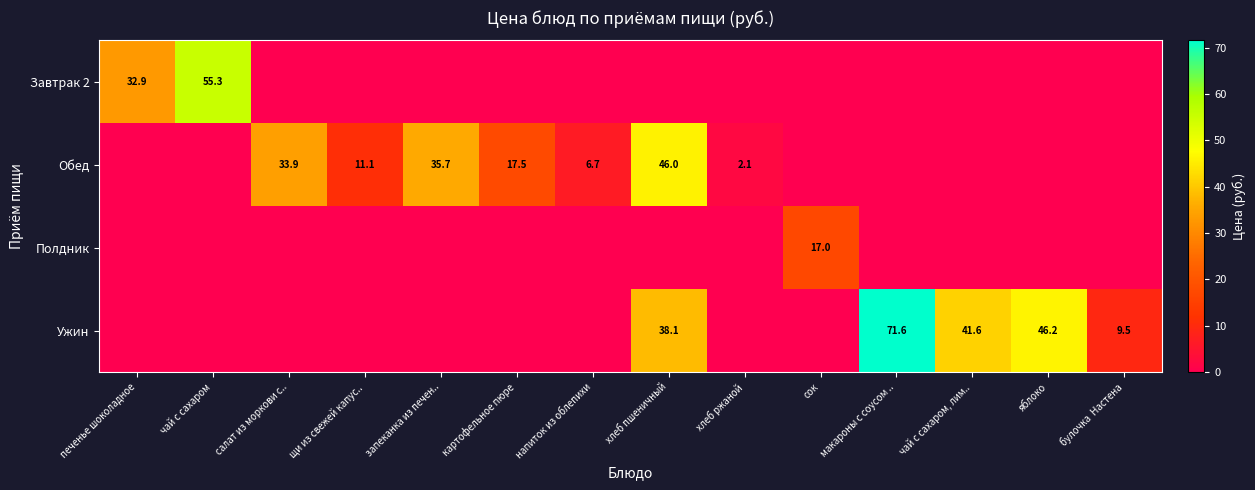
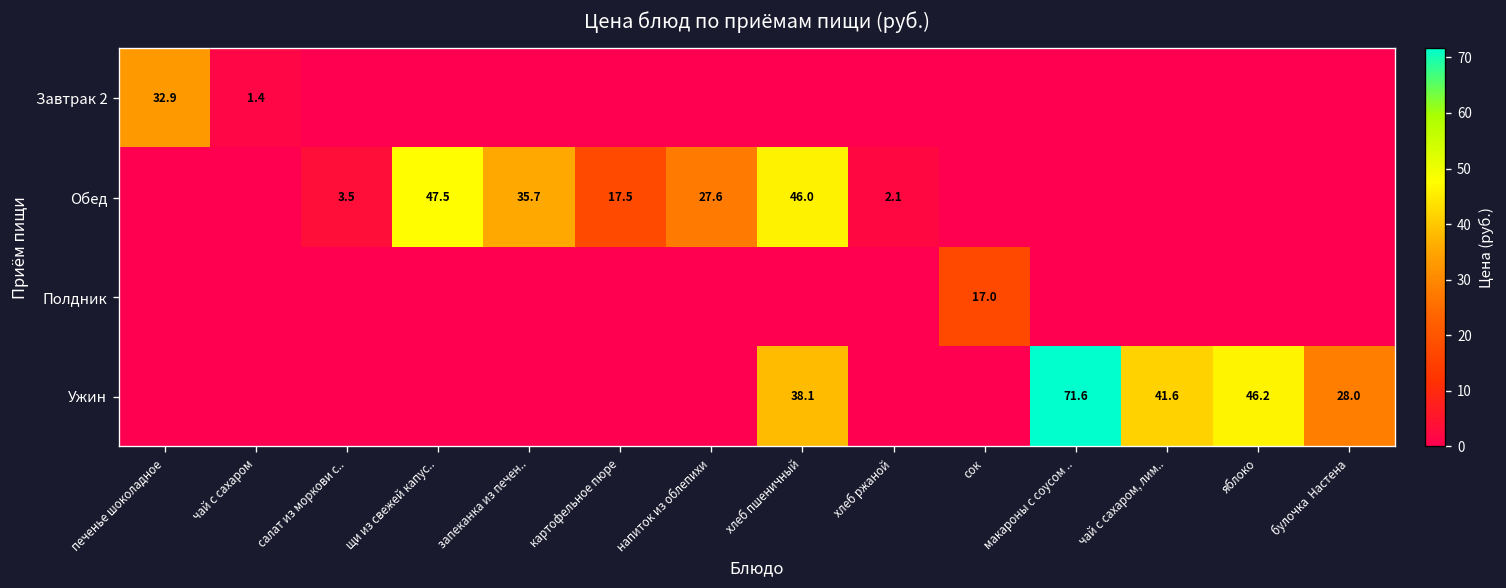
Завтрак 2, чай с сахаром: 55.3 -> 1.4
Обед, салат из моркови с..: 33.9 -> 3.5
Обед, щи из свежей капус..: 11.1 -> 47.5
Обед, напиток из облепихи: 6.7 -> 27.6
Ужин, булочка Настена: 9.5 -> 28.0
